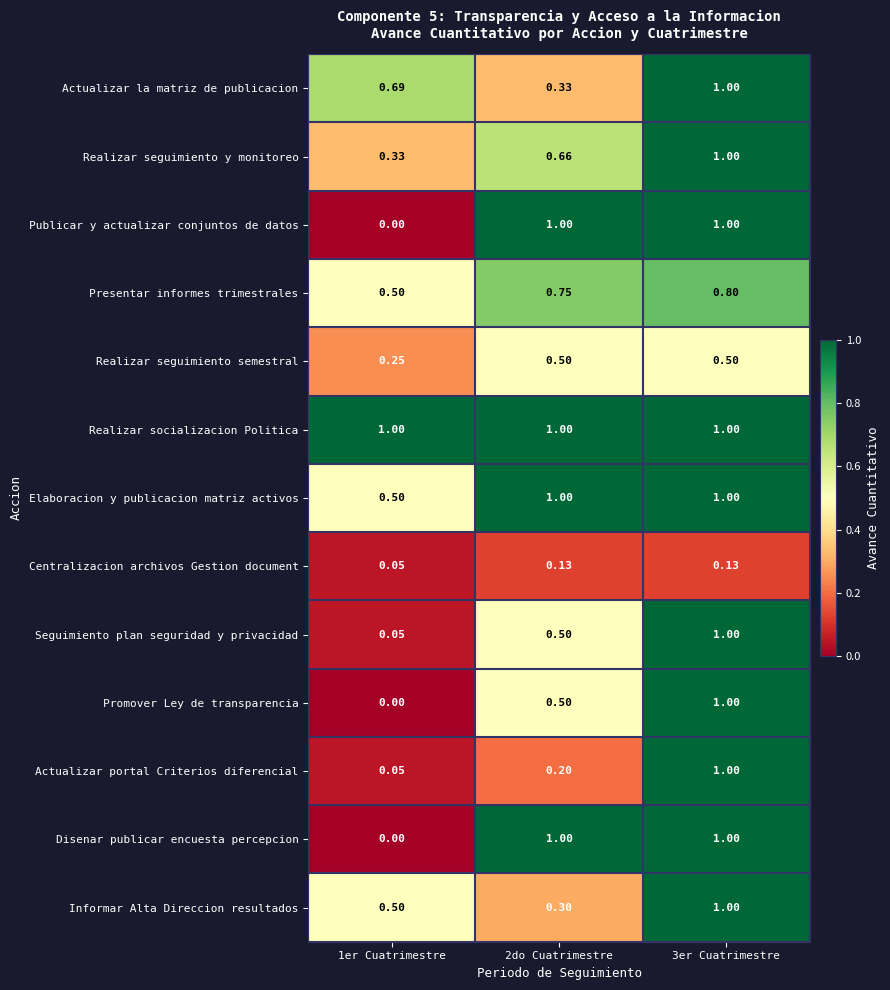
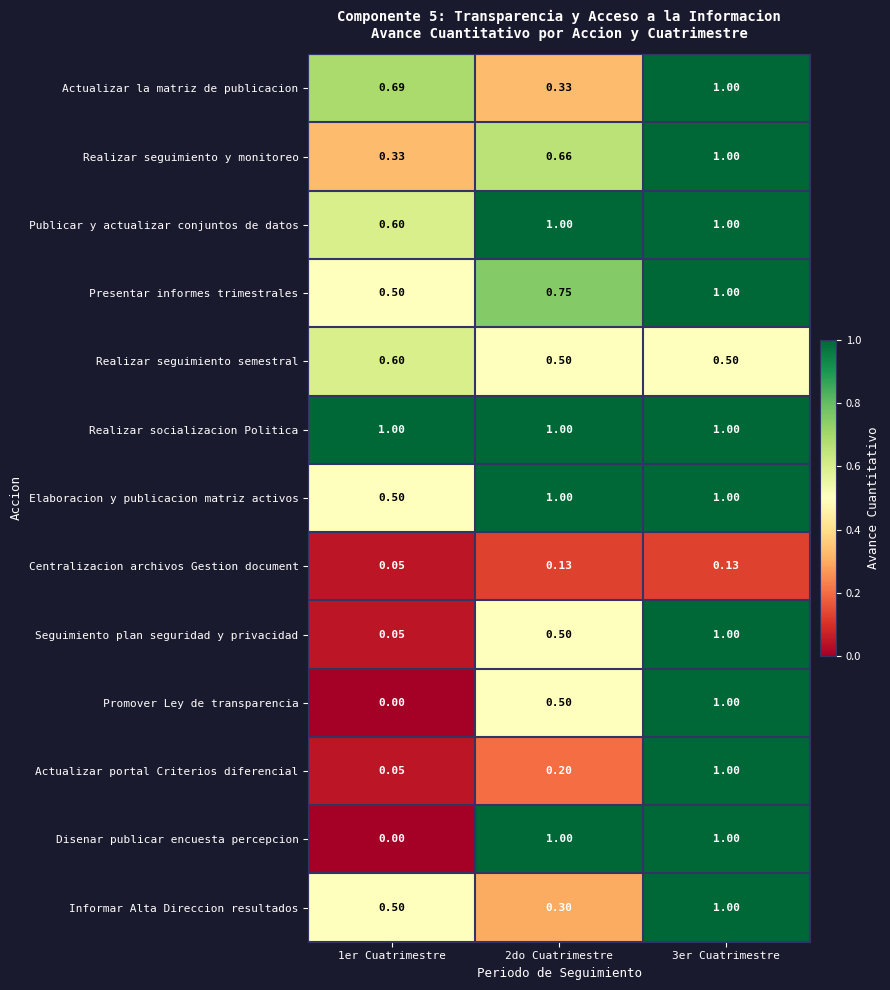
Publicar y actualizar conjuntos de datos, 1er Cuatrimestre: 0.00 -> 0.60
Presentar informes trimestrales, 3er Cuatrimestre: 0.80 -> 1.00
Realizar seguimiento semestral, 1er Cuatrimestre: 0.25 -> 0.60
